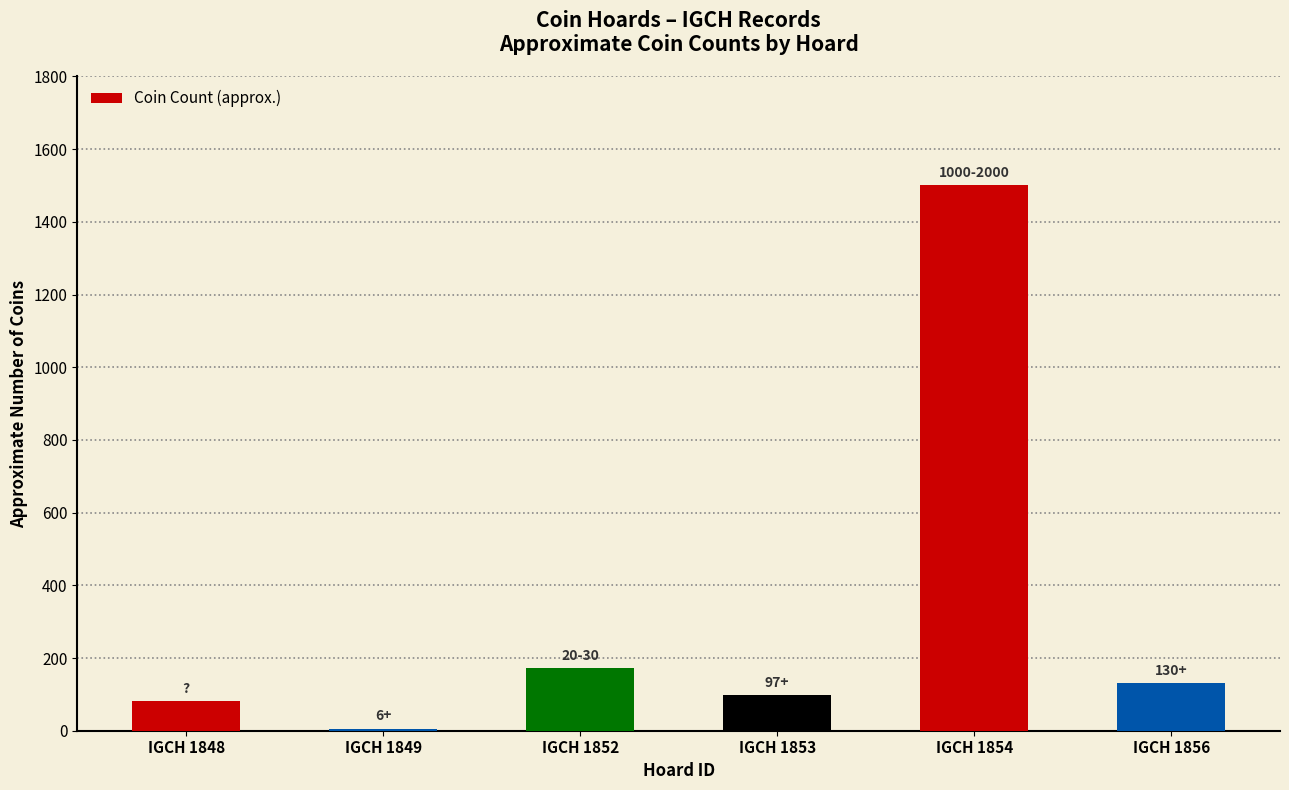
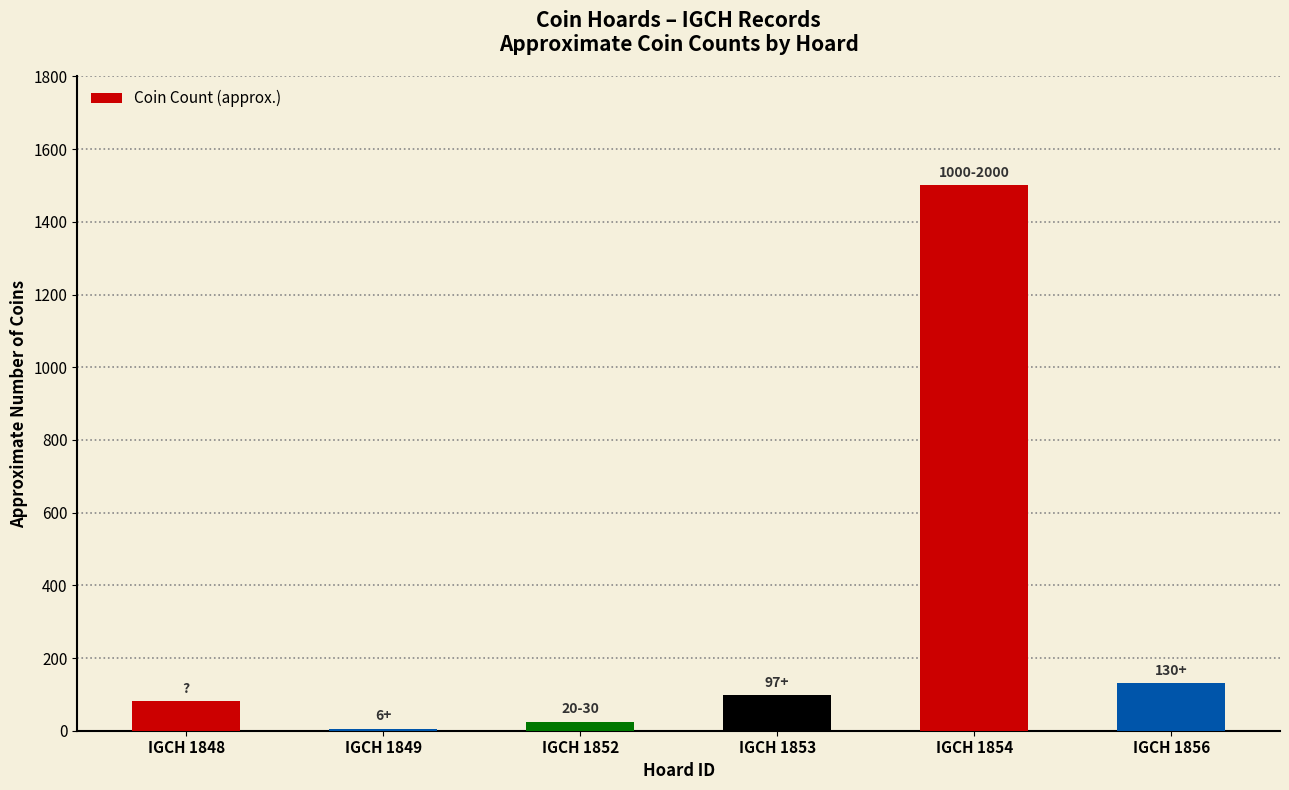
IGCH 1852: 170 -> 30
